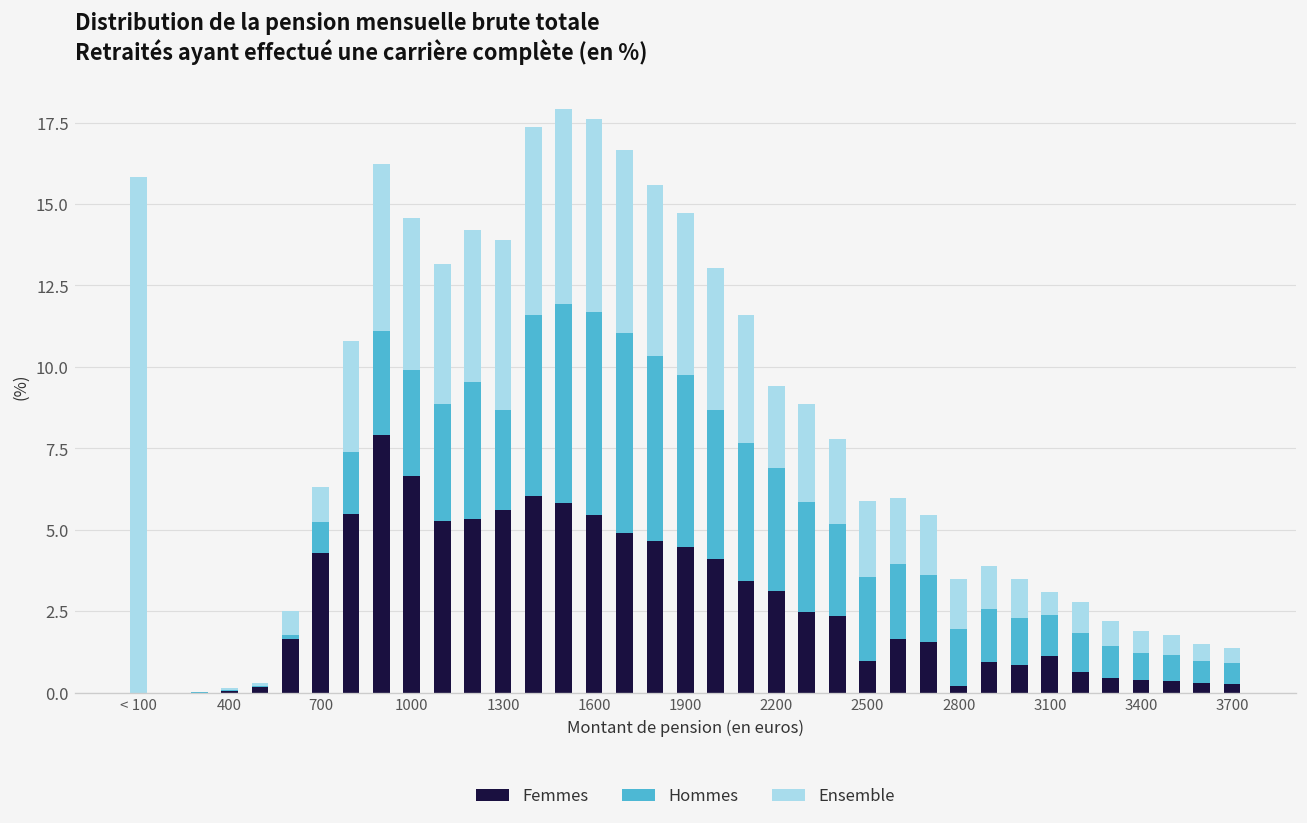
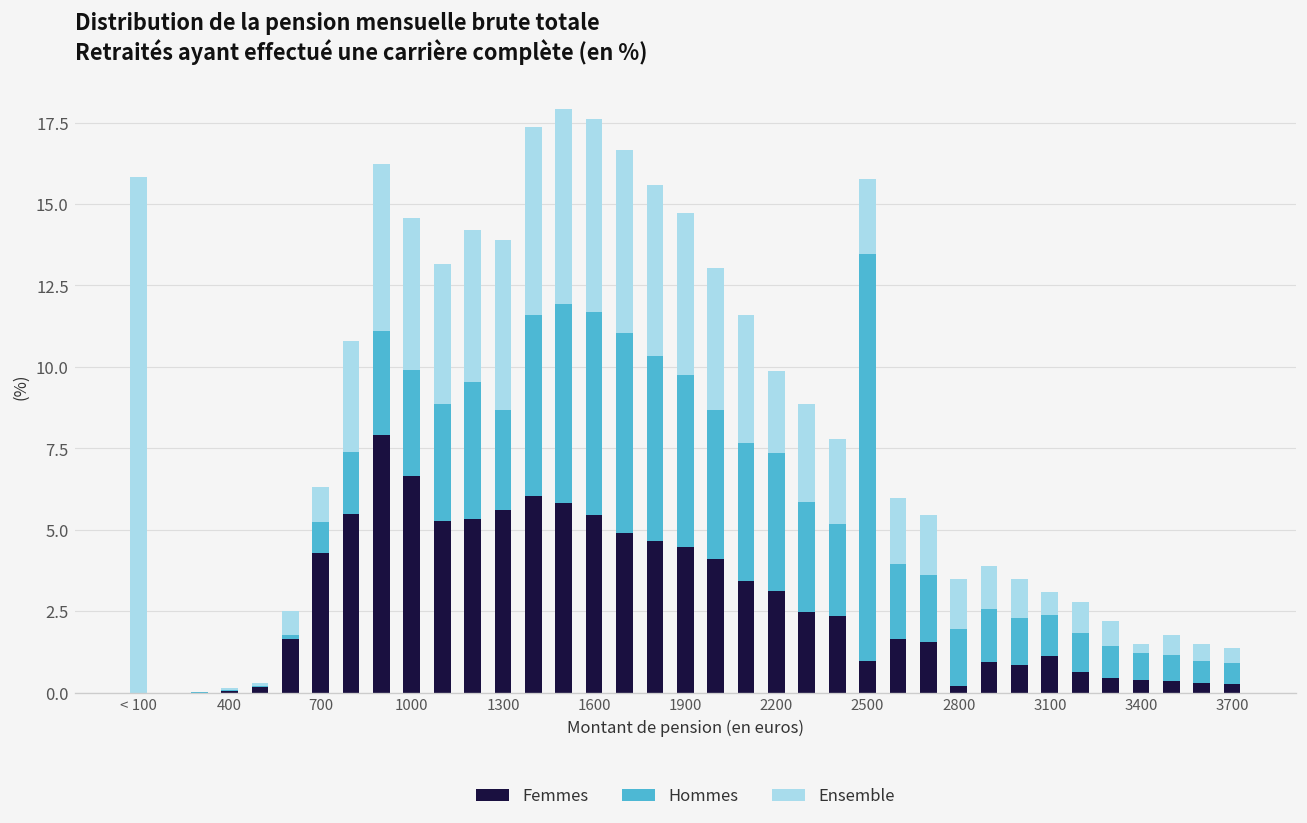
Hommes, 2200: 3.8 -> 4.2
Hommes, 2500: 2.6 -> 12.5
Ensemble, 3400: 0.7 -> 0.3
